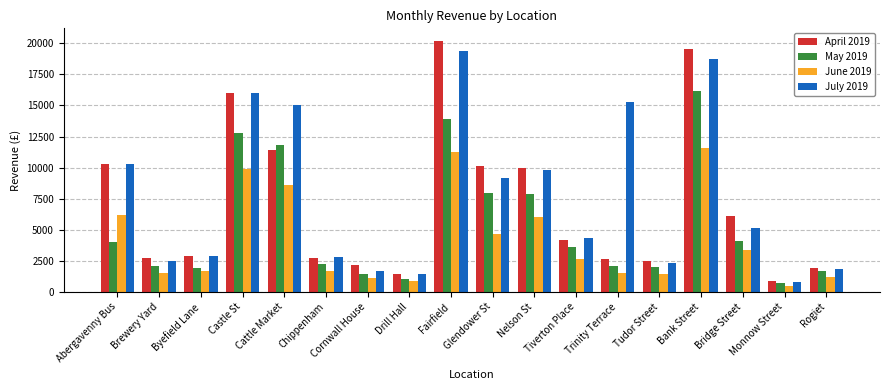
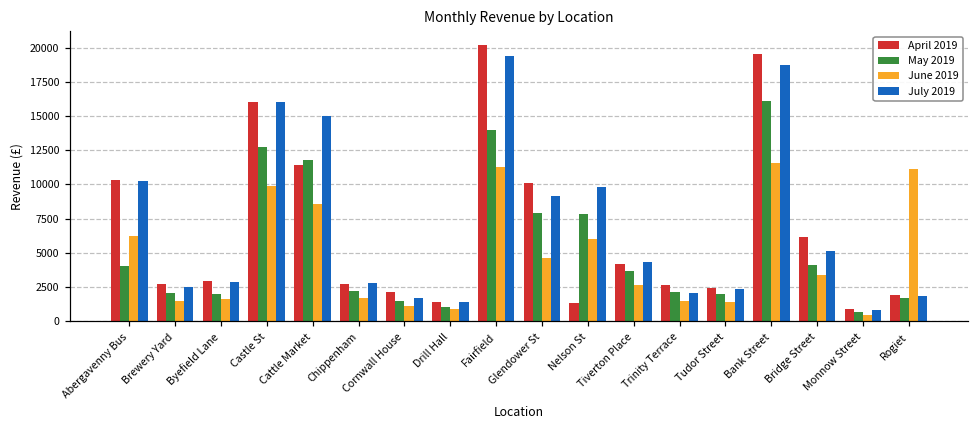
April 2019, Nelson St: 9900 -> 1300
July 2019, Trinity Terrace: 15200 -> 2000
June 2019, Rogiet: 1200 -> 11100
